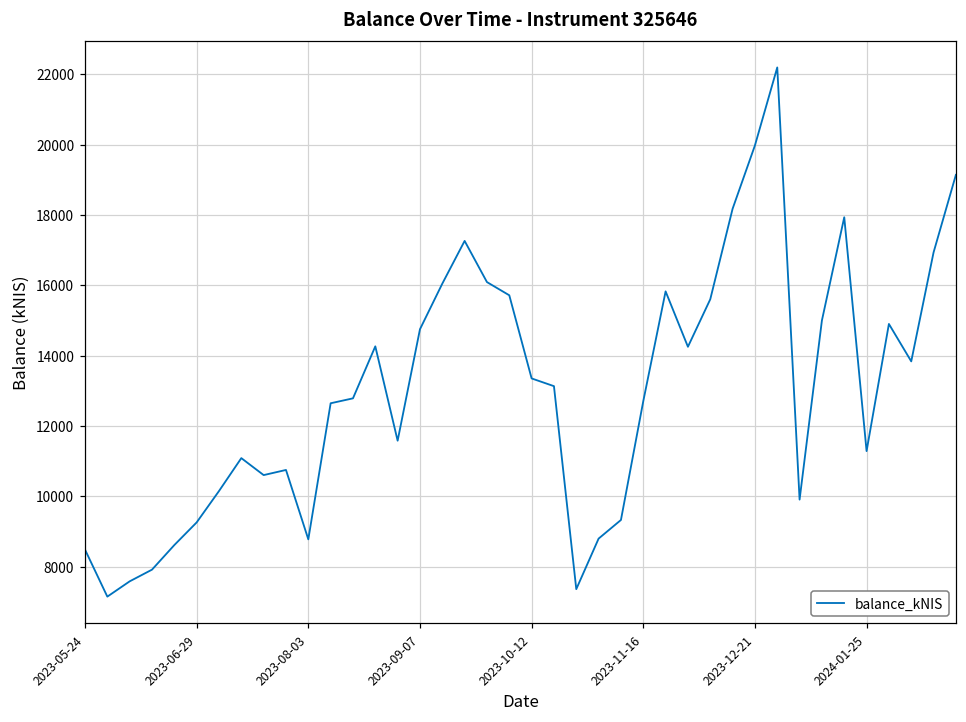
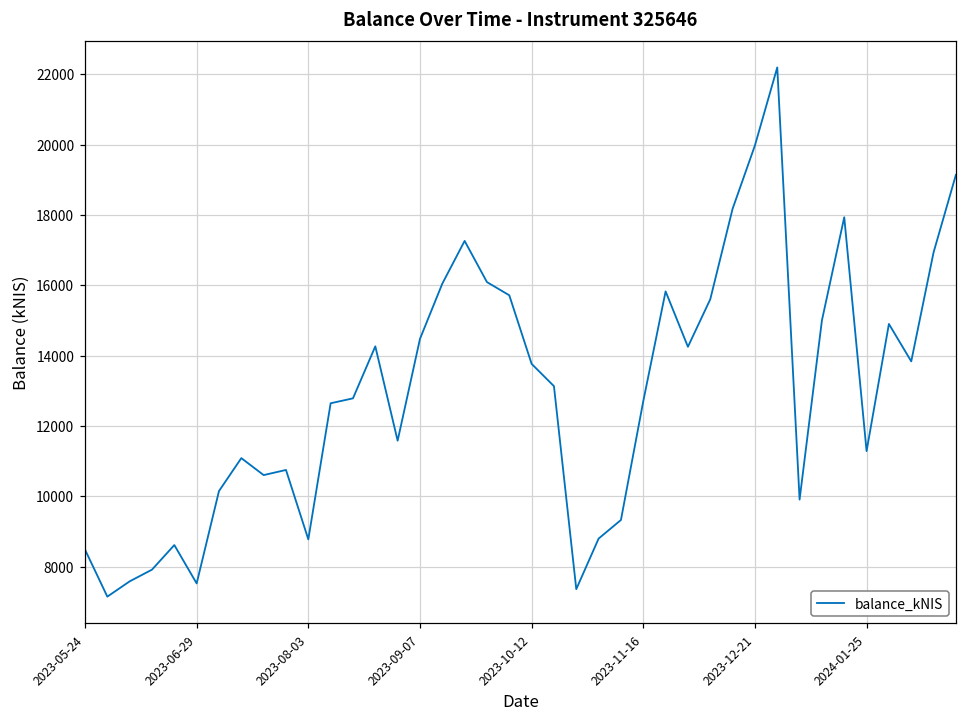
2023-06-29: 9300 -> 7500
2023-09-07: 14700 -> 14500
2023-10-12: 13400 -> 13800
